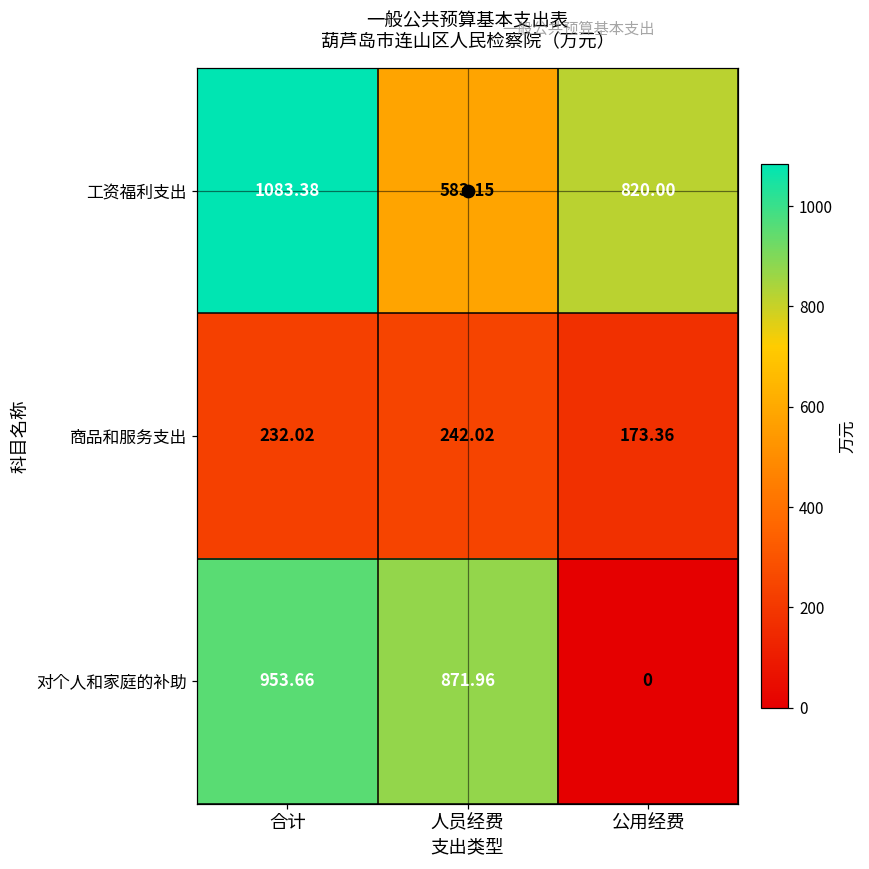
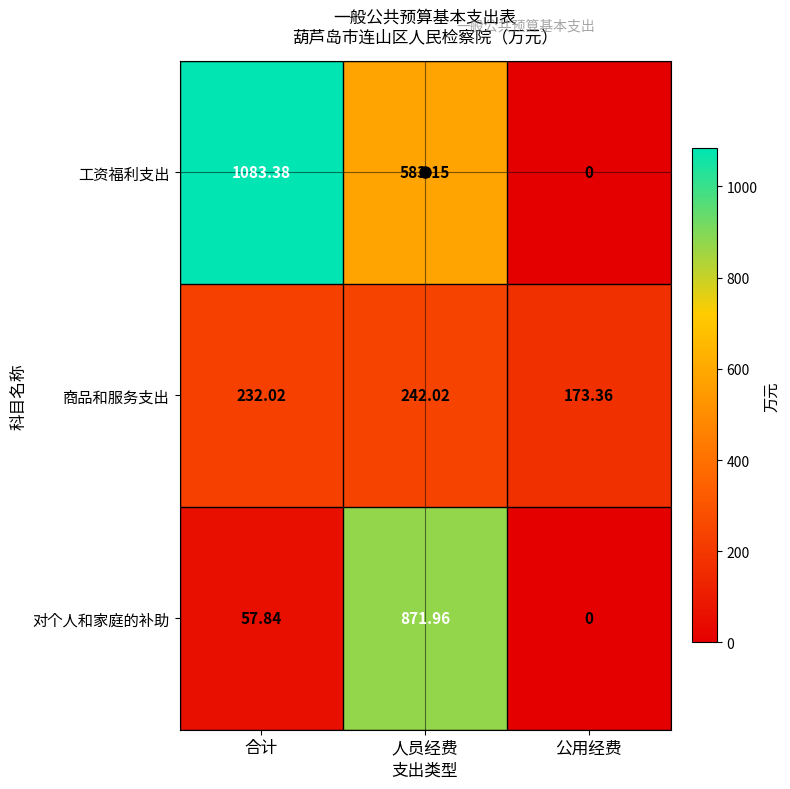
工资福利支出, 公用经费: 820.00 -> 0
对个人和家庭的补助, 合计: 953.66 -> 57.84
